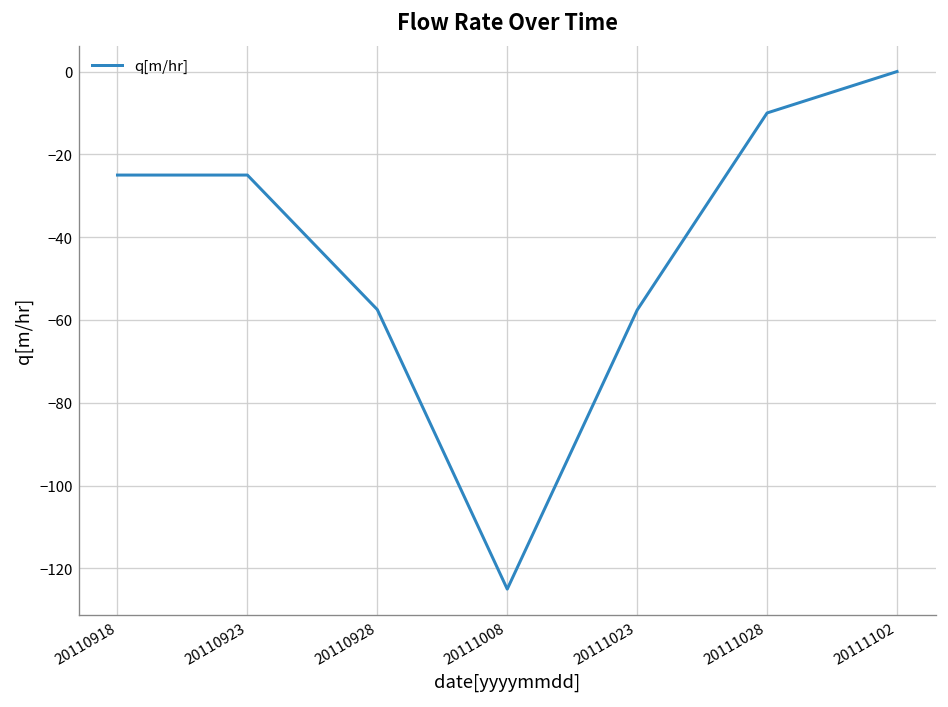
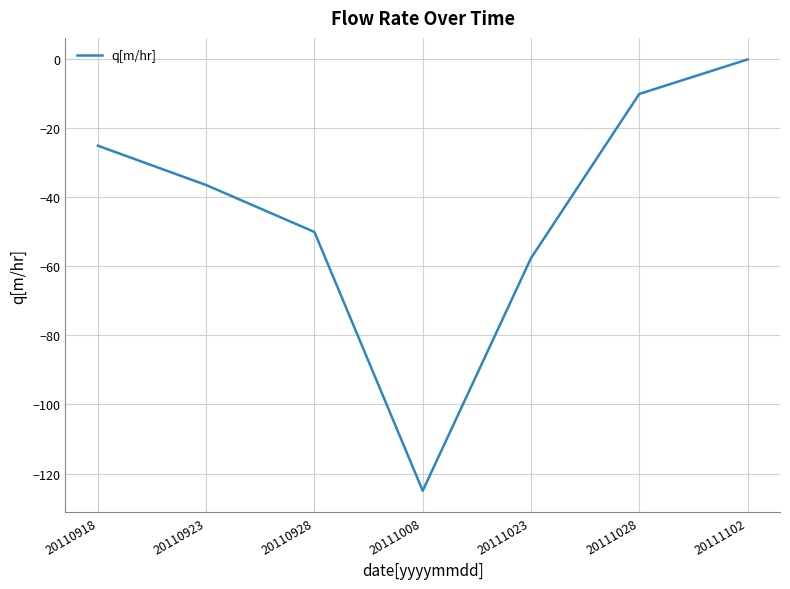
20110923: -25 -> -36
20110928: -58 -> -50
